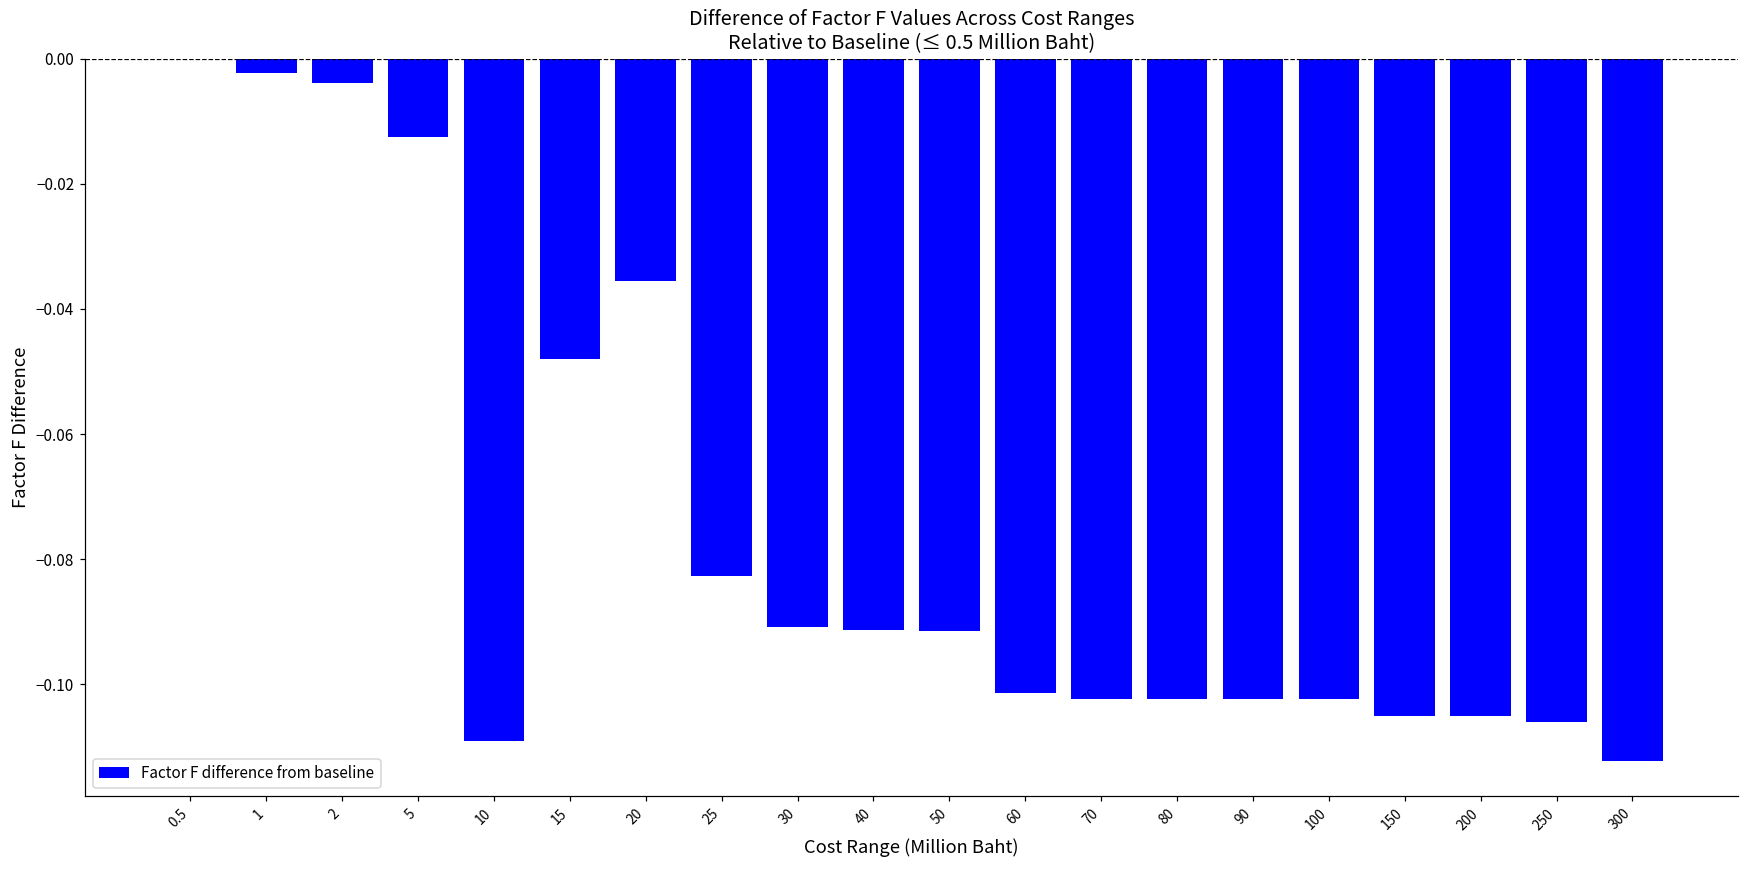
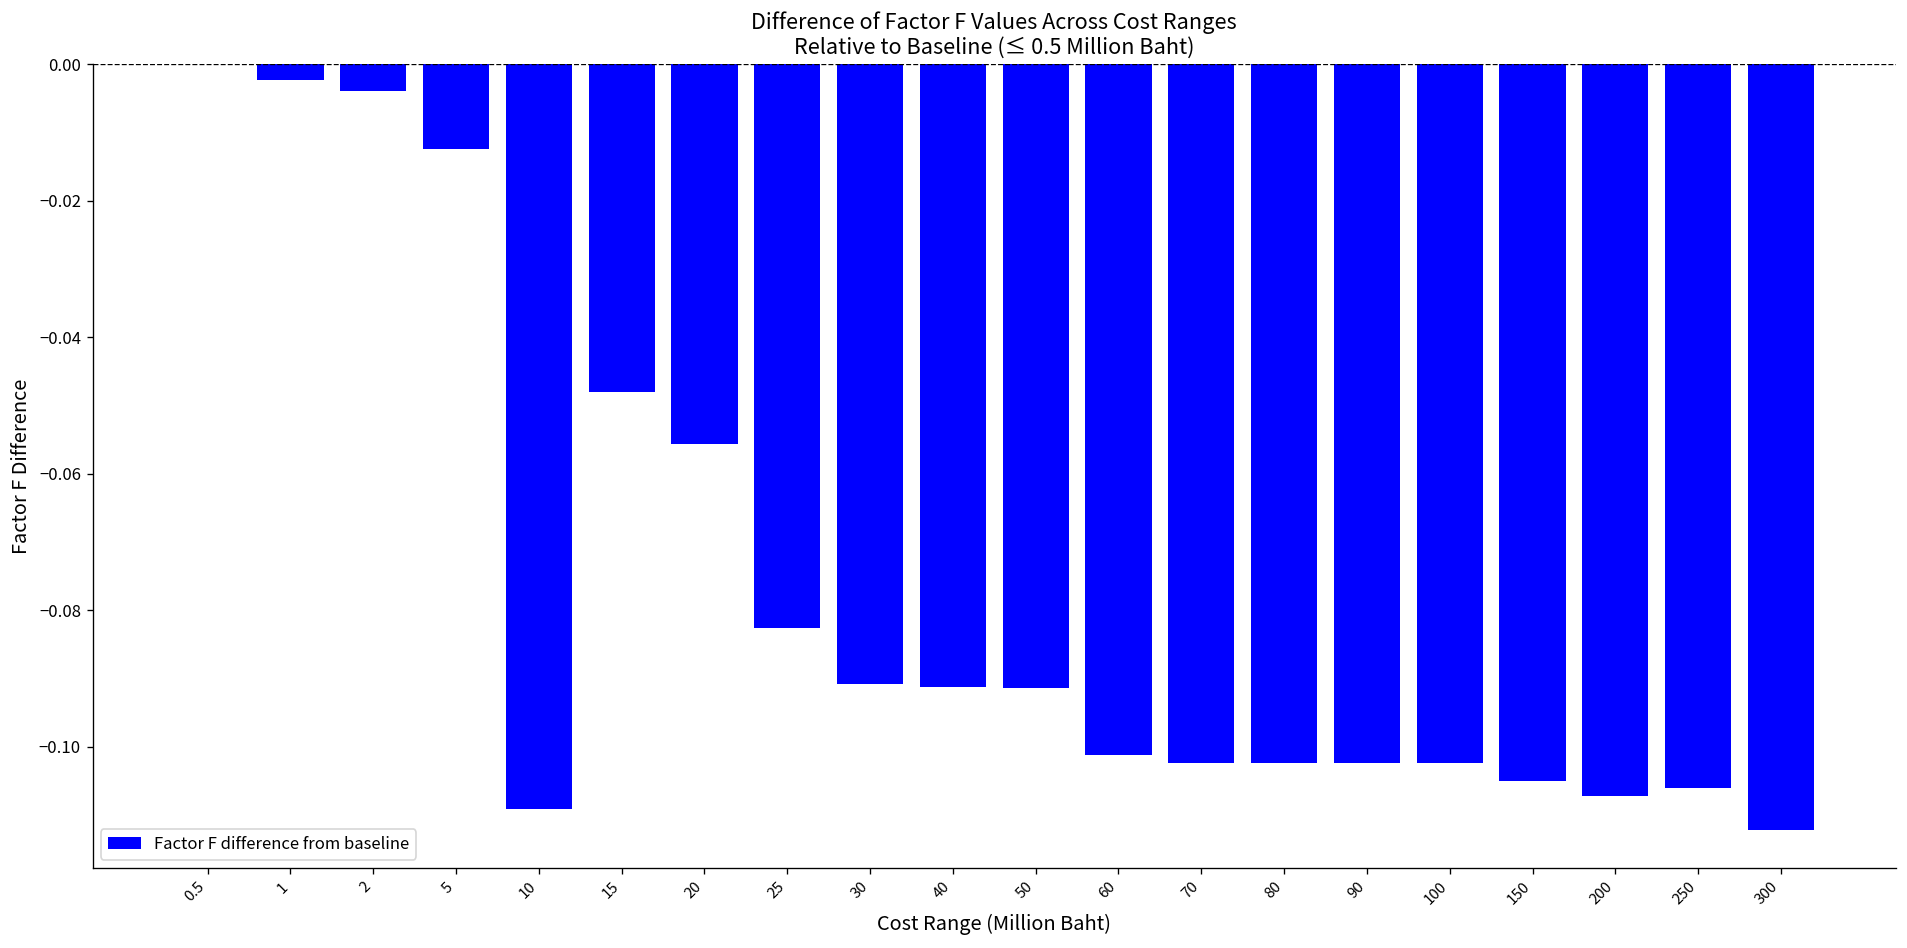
20: -0.036 -> -0.056
200: -0.105 -> -0.107
